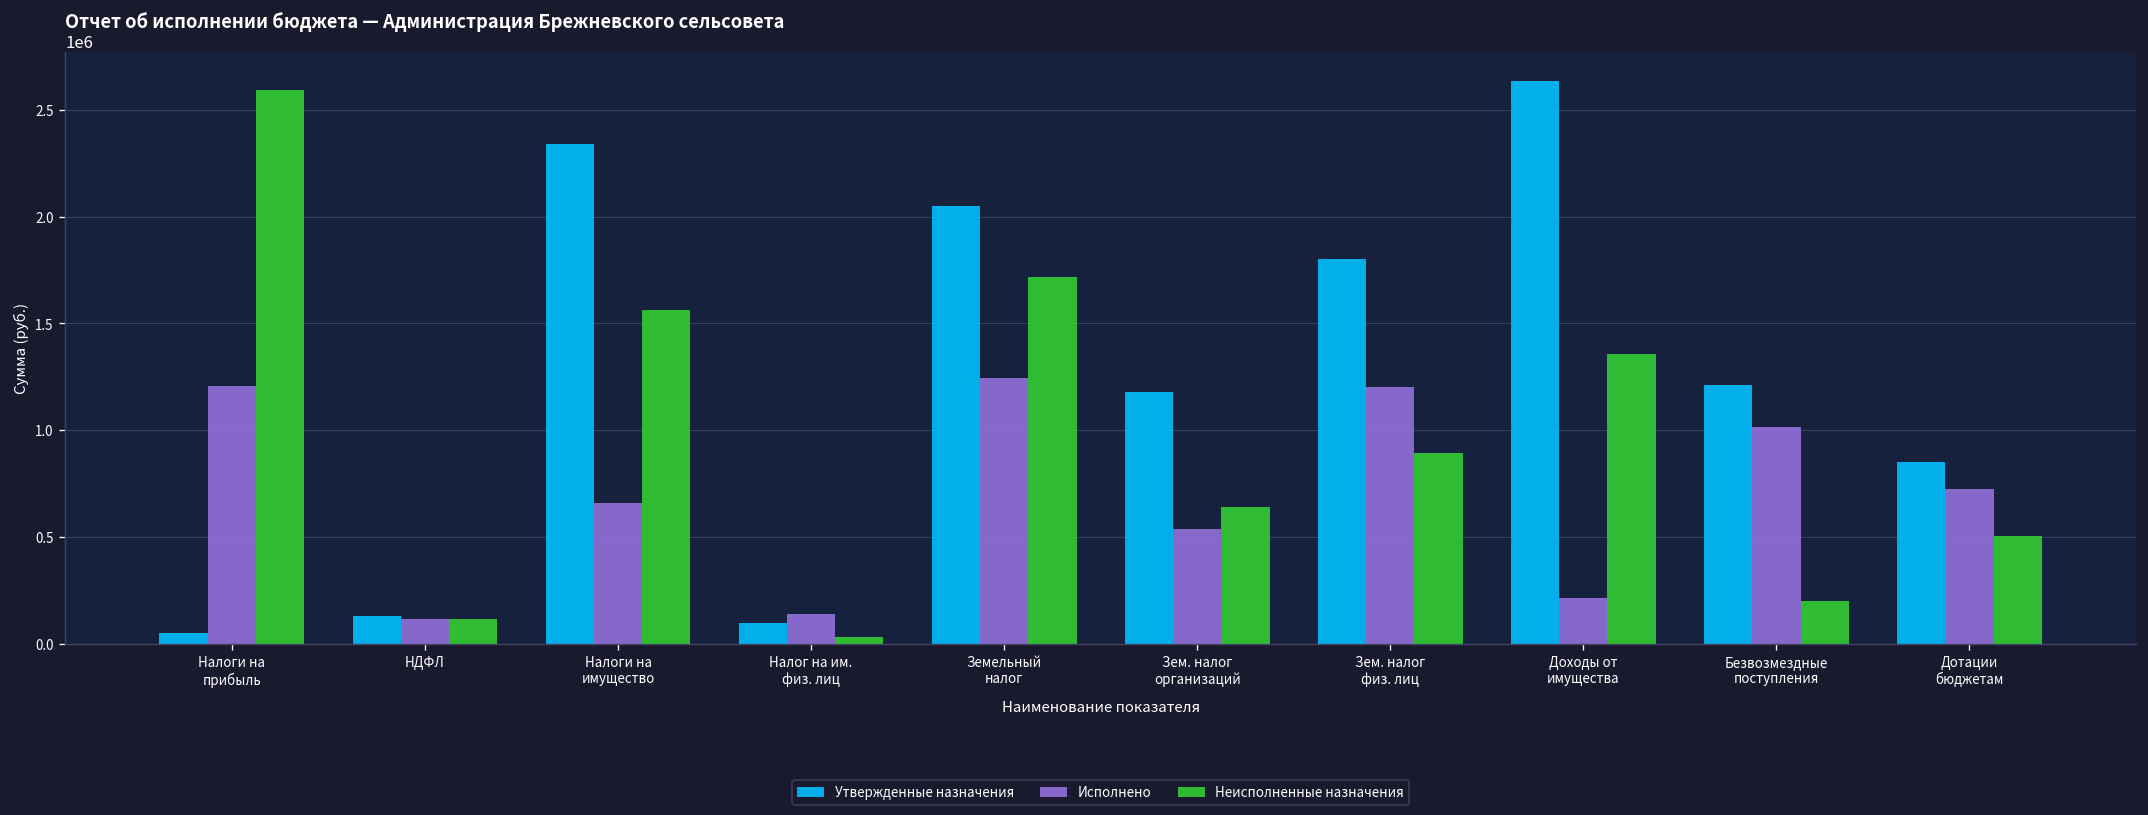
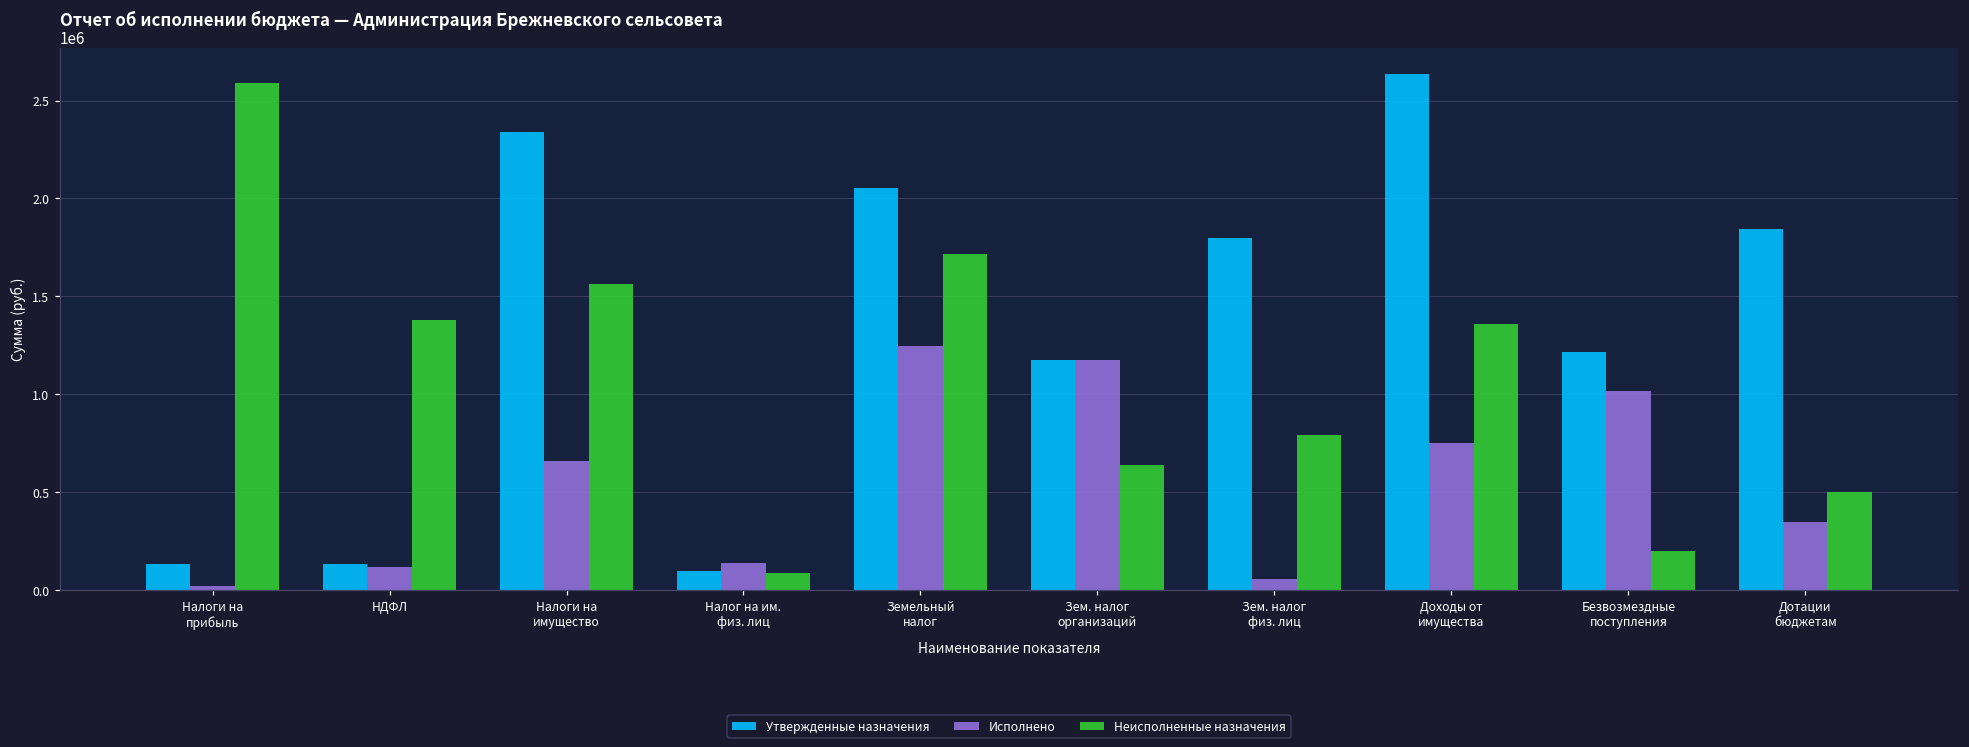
Утвержденные назначения, Налоги на прибыль: 50000 -> 130000
Исполнено, Налоги на прибыль: 1210000 -> 20000
Неисполненные назначения, НДФЛ: 110000 -> 1380000
Неисполненные назначения, Налог на им. физ. лиц: 30000 -> 80000
Исполнено, Зем. налог организаций: 540000 -> 1180000
Исполнено, Зем. налог физ. лиц: 1200000 -> 50000
Неисполненные назначения, Зем. налог физ. лиц: 890000 -> 790000
Исполнено, Доходы от имущества: 210000 -> 750000
Утвержденные назначения, Дотации бюджетам: 850000 -> 1840000
Исполнено, Дотации бюджетам: 720000 -> 350000
